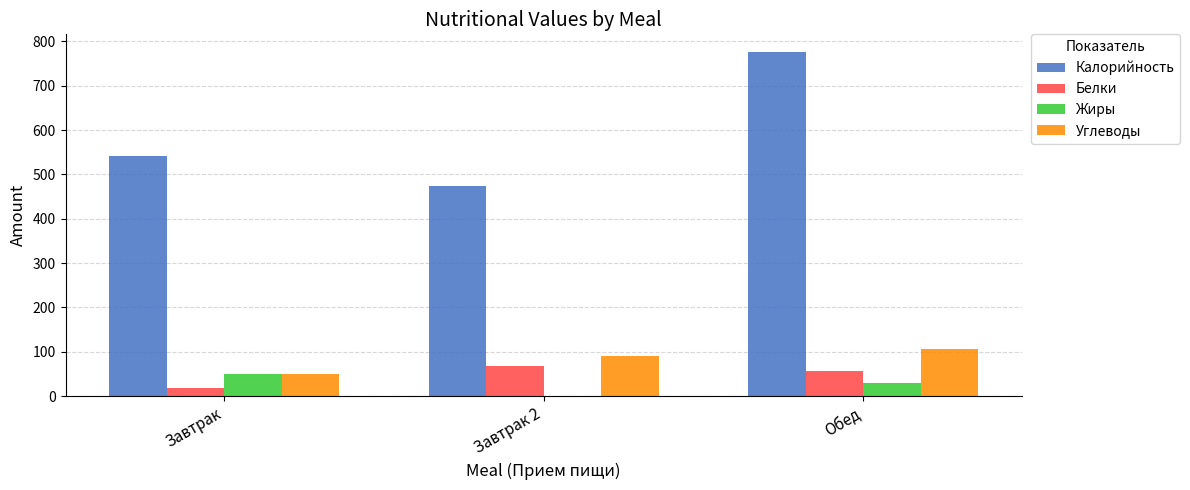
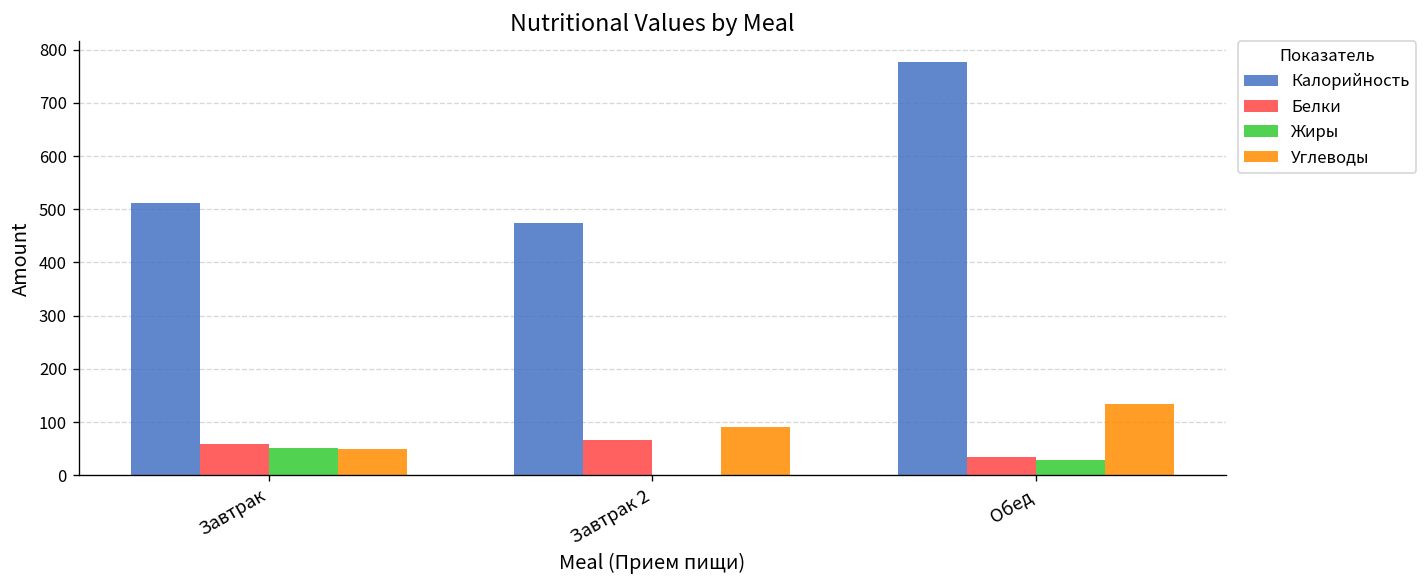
Калорийность, Завтрак: 540 -> 510
Белки, Завтрак: 20 -> 60
Белки, Обед: 60 -> 30
Углеводы, Обед: 110 -> 130
